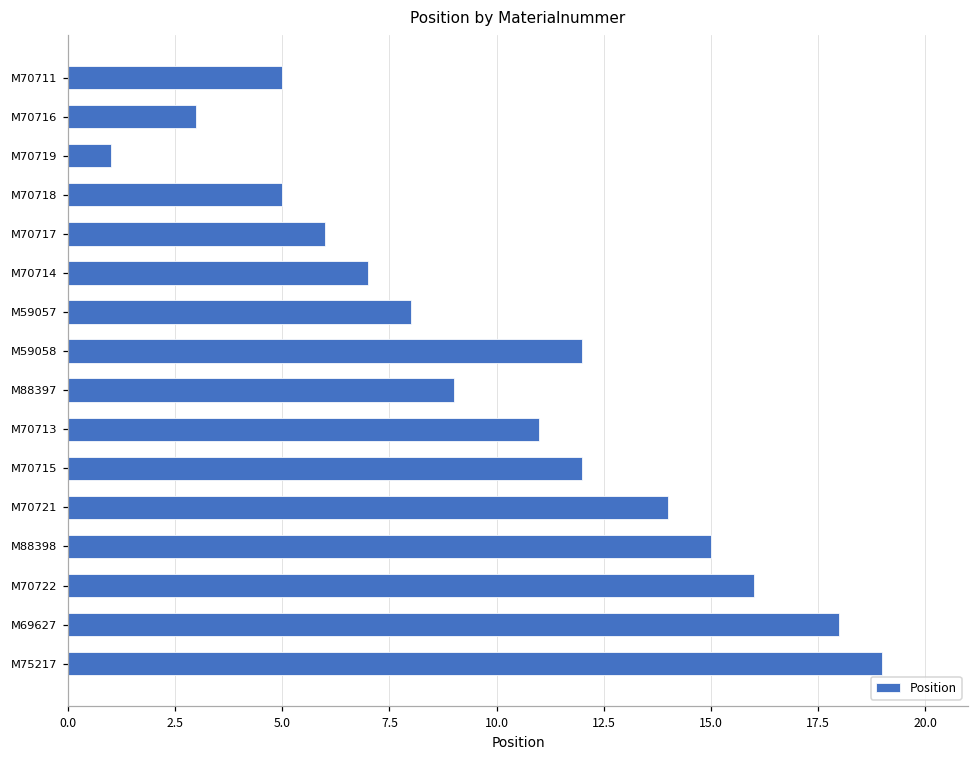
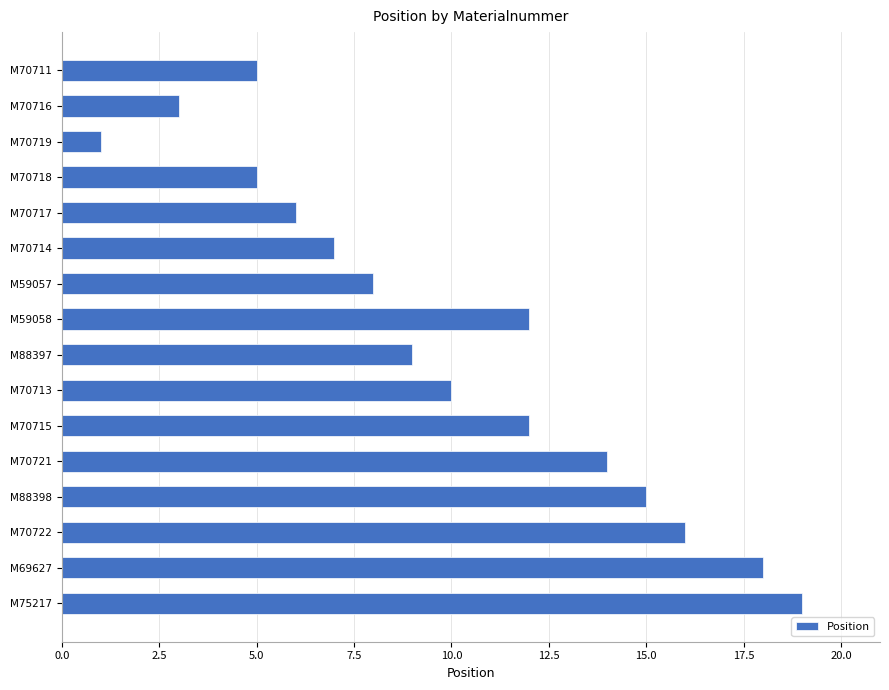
M70713: 11 -> 10
